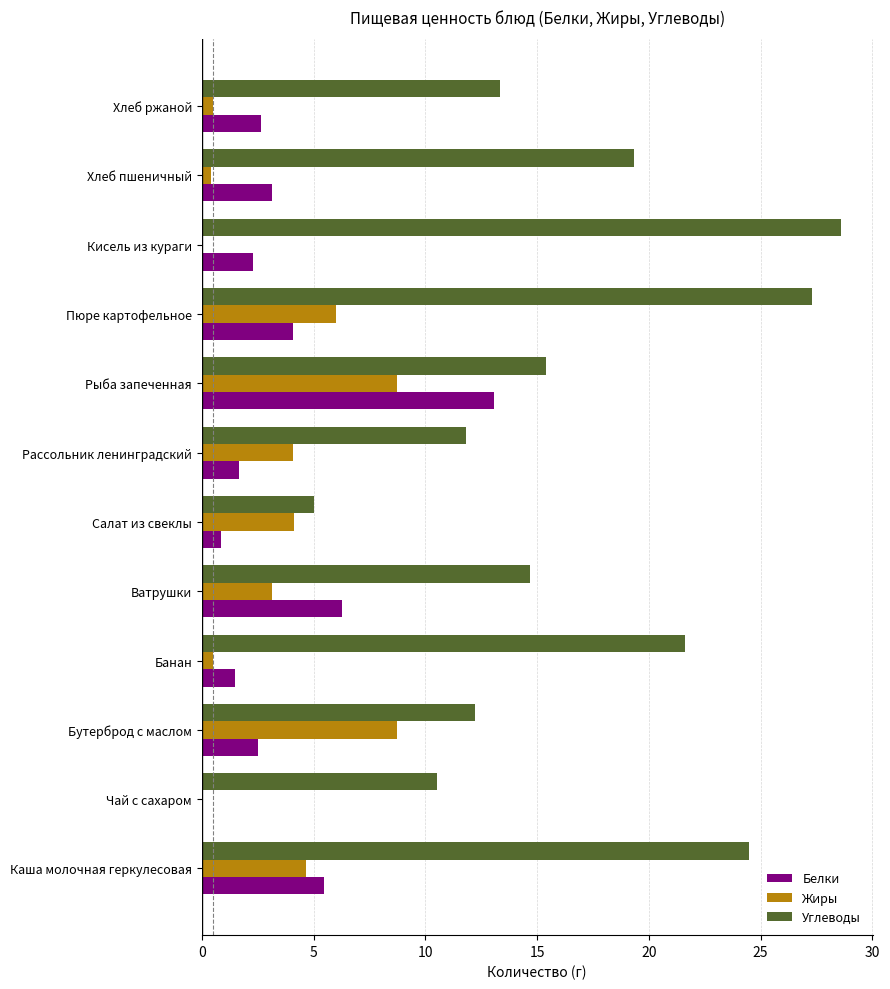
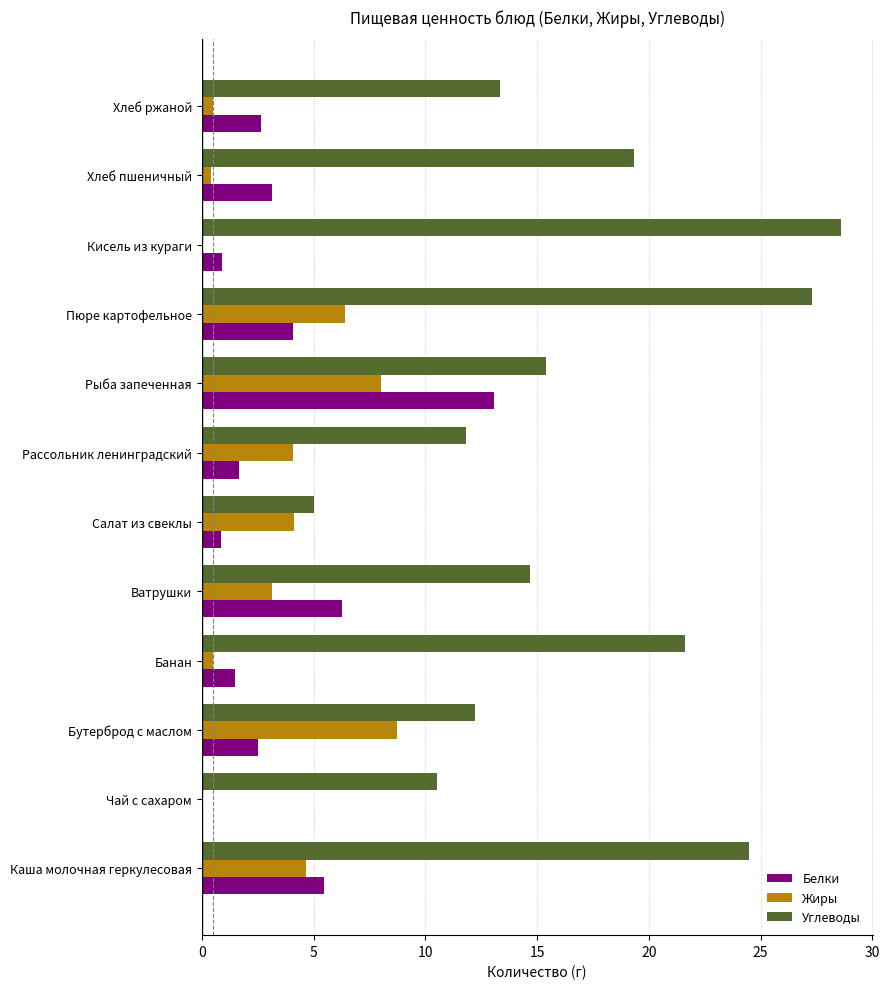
Белки, Кисель из кураги: 2.3 -> 0.9
Жиры, Пюре картофельное: 6.0 -> 6.4
Жиры, Рыба запеченная: 8.7 -> 8.0
